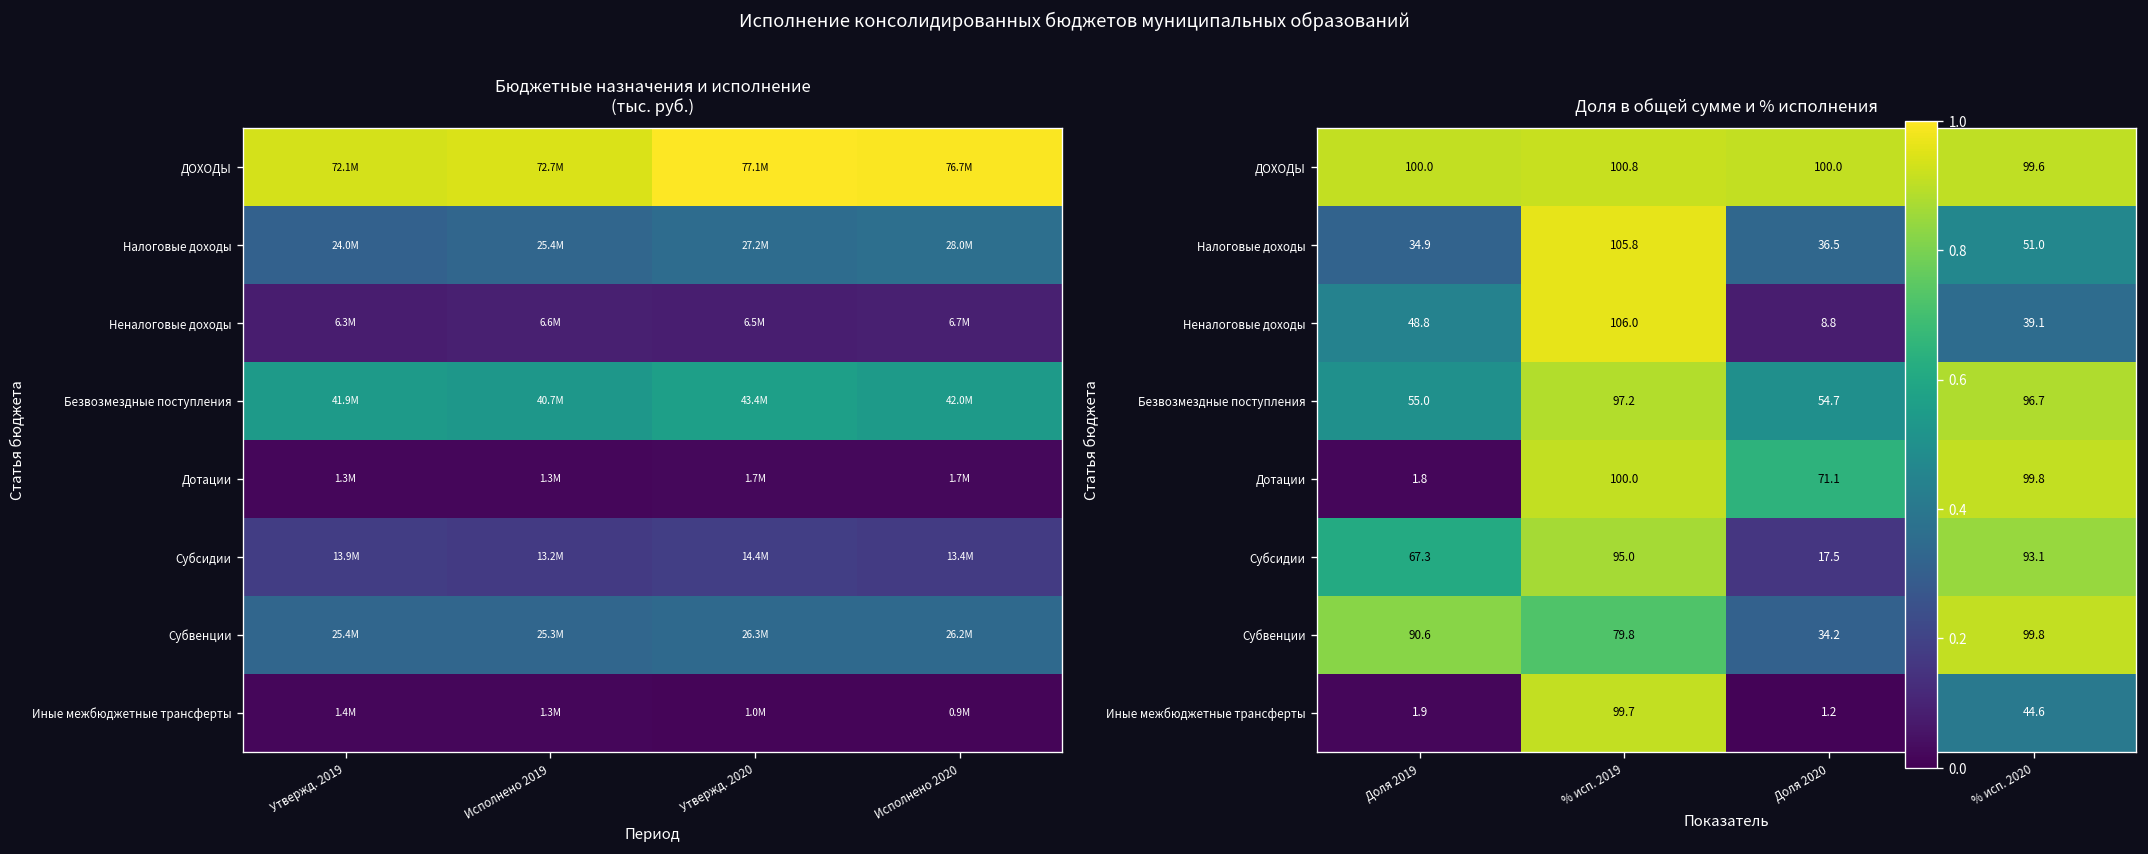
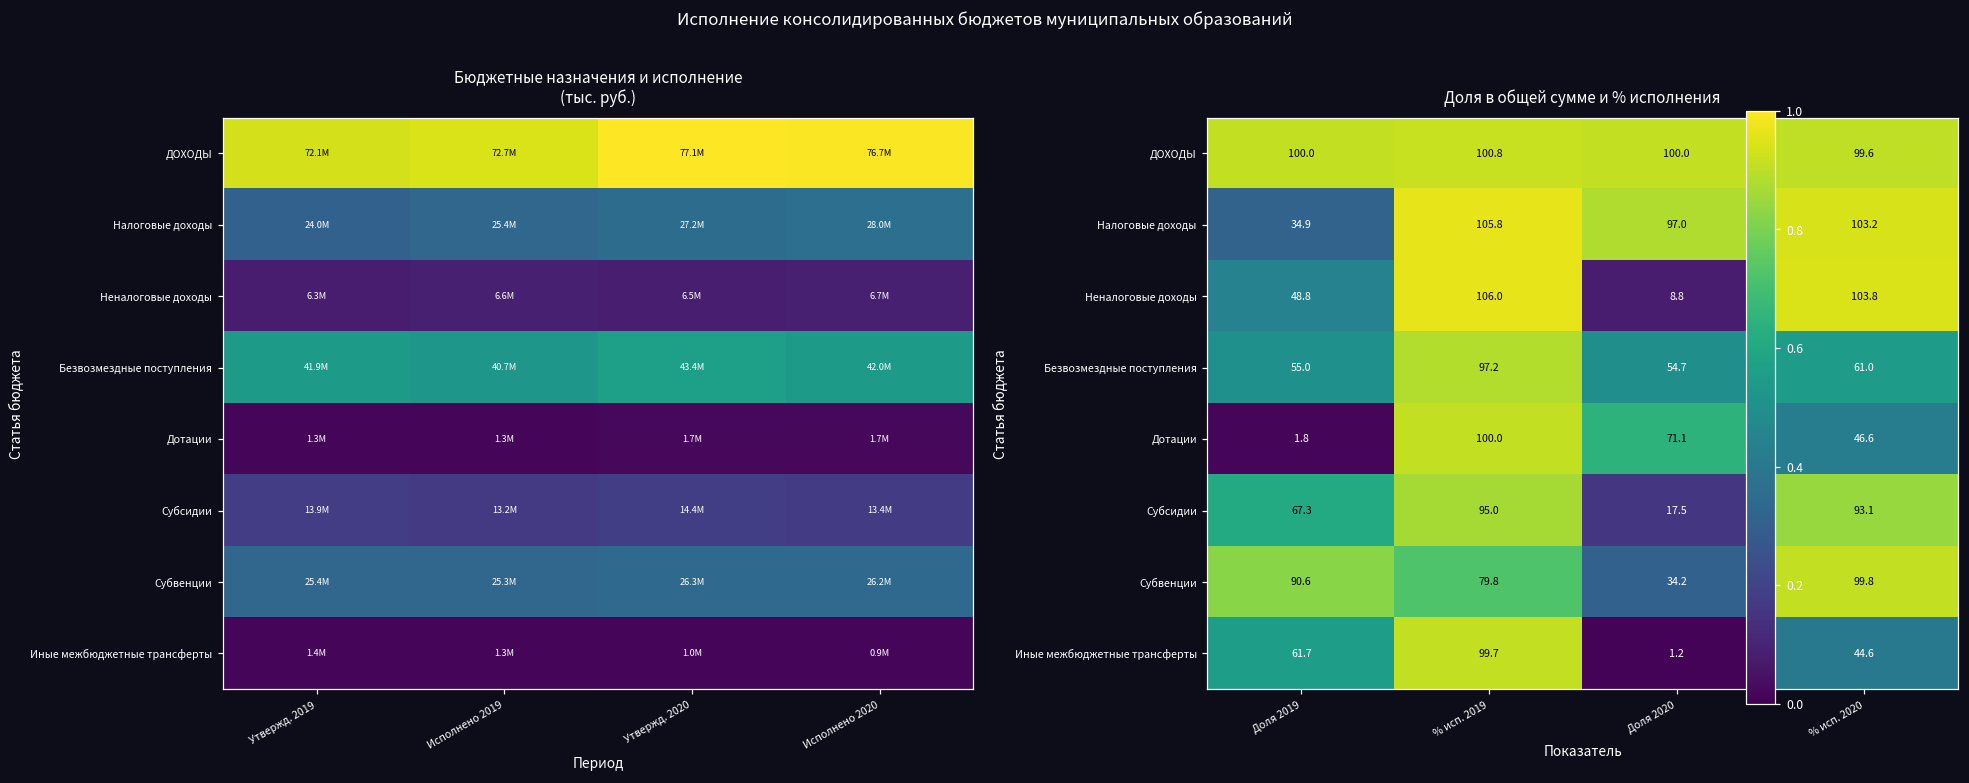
Доля в общей сумме и % исполнения, Налоговые доходы, Доля 2020: 36.5 -> 97.0
Доля в общей сумме и % исполнения, Налоговые доходы, % исп. 2020: 51.0 -> 103.2
Доля в общей сумме и % исполнения, Неналоговые доходы, % исп. 2020: 39.1 -> 103.8
Доля в общей сумме и % исполнения, Безвозмездные поступления, % исп. 2020: 96.7 -> 61.0
Доля в общей сумме и % исполнения, Дотации, % исп. 2020: 99.8 -> 46.6
Доля в общей сумме и % исполнения, Иные межбюджетные трансферты, Доля 2019: 1.9 -> 61.7
